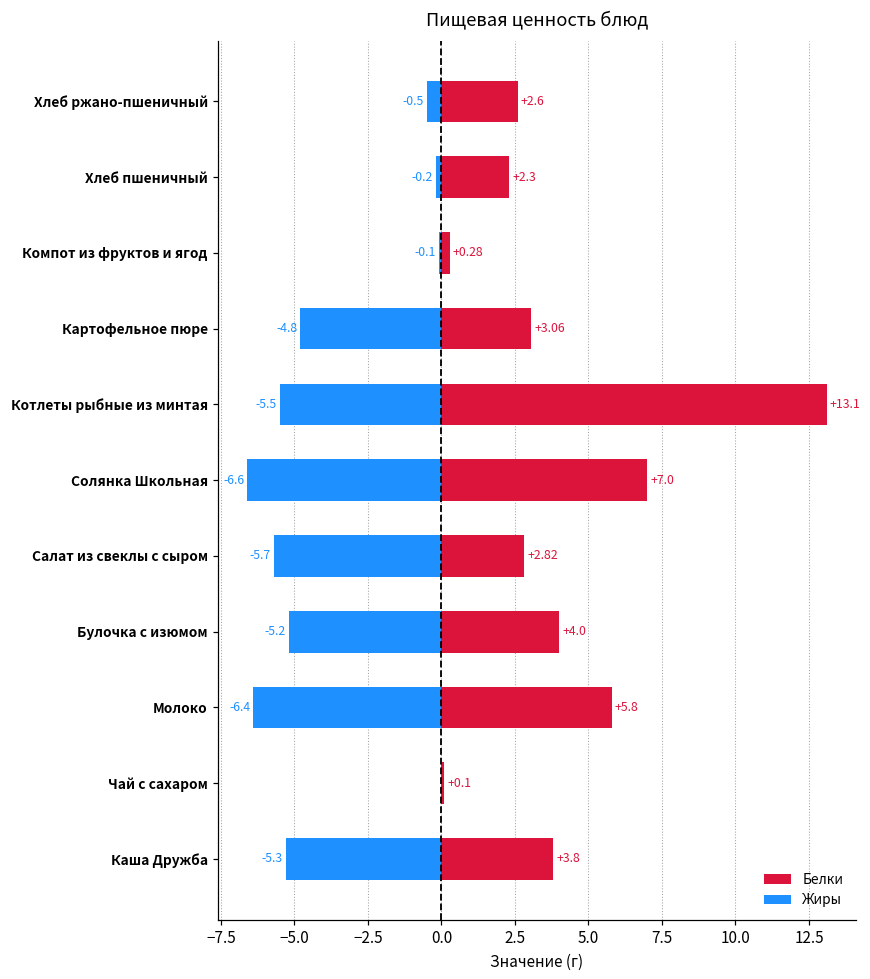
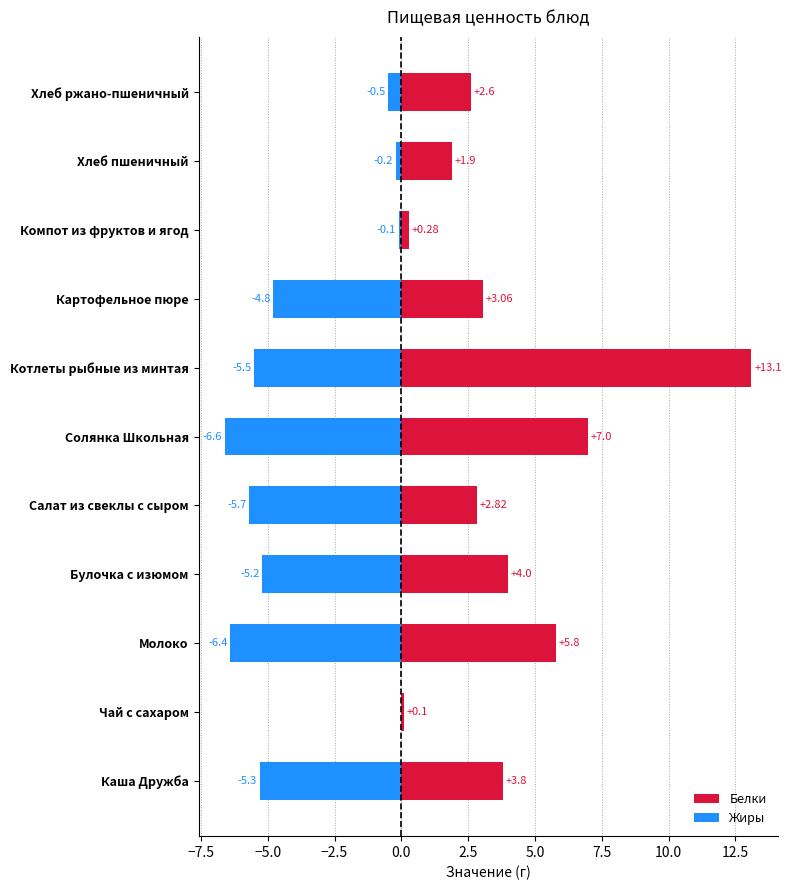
Белки, Хлеб пшеничный: +2.3 -> +1.9
